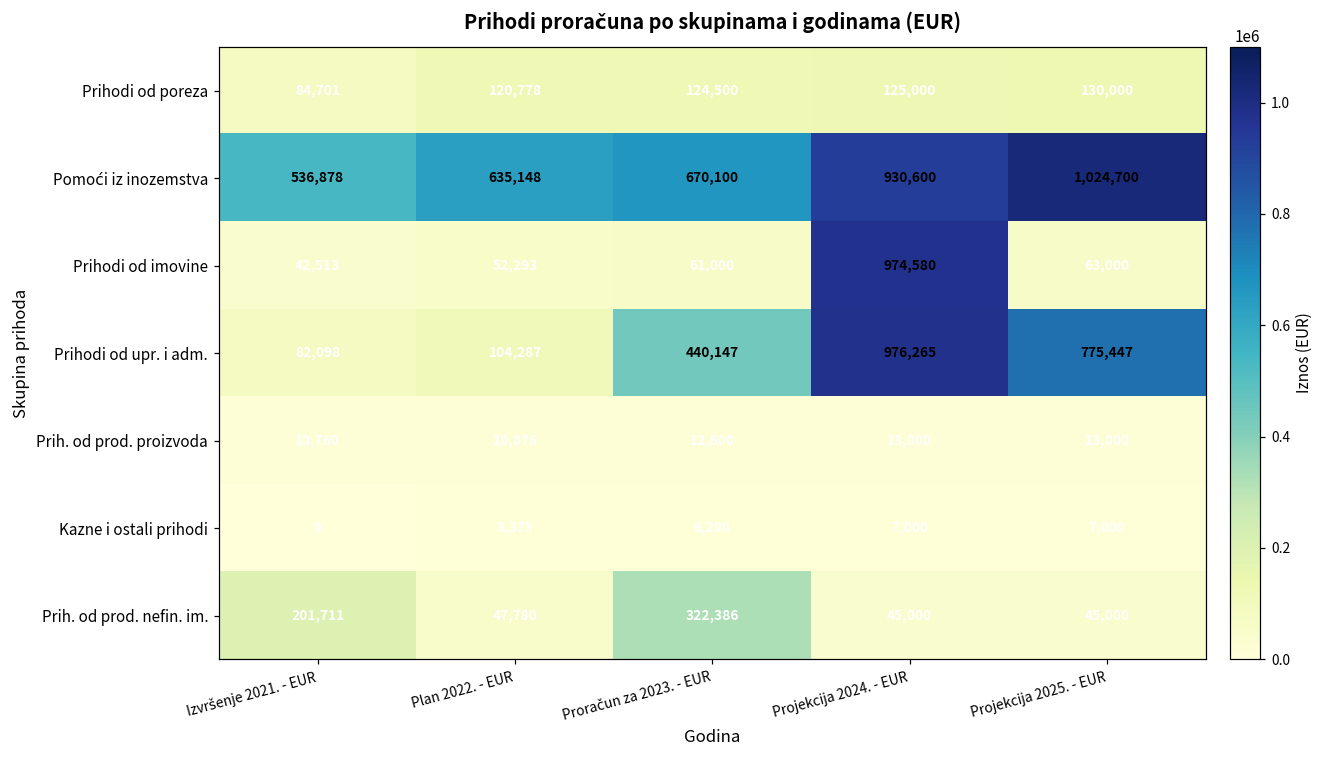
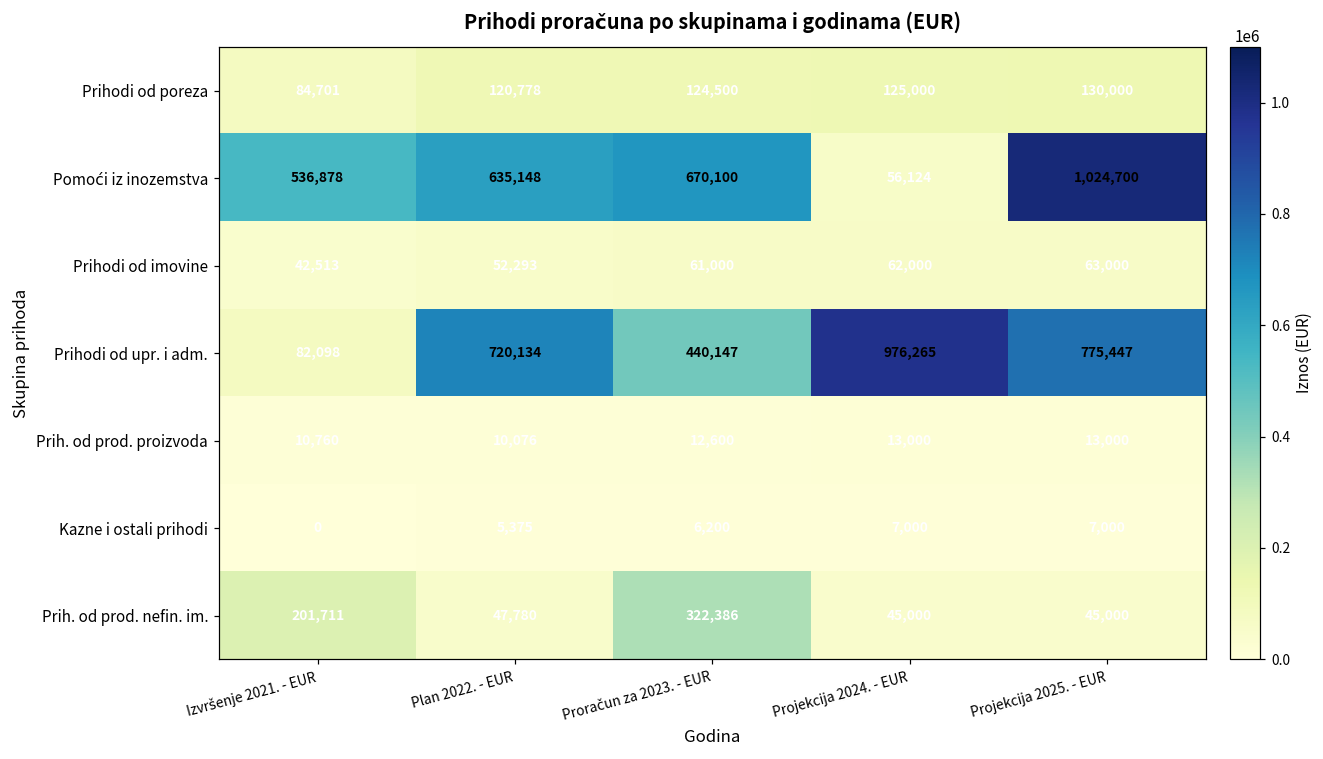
Pomoći iz inozemstva, Projekcija 2024. - EUR: 930,600 -> 56,124
Prihodi od imovine, Projekcija 2024. - EUR: 974,580 -> 62,000
Prihodi od upr. i adm., Plan 2022. - EUR: 104,287 -> 720,134
